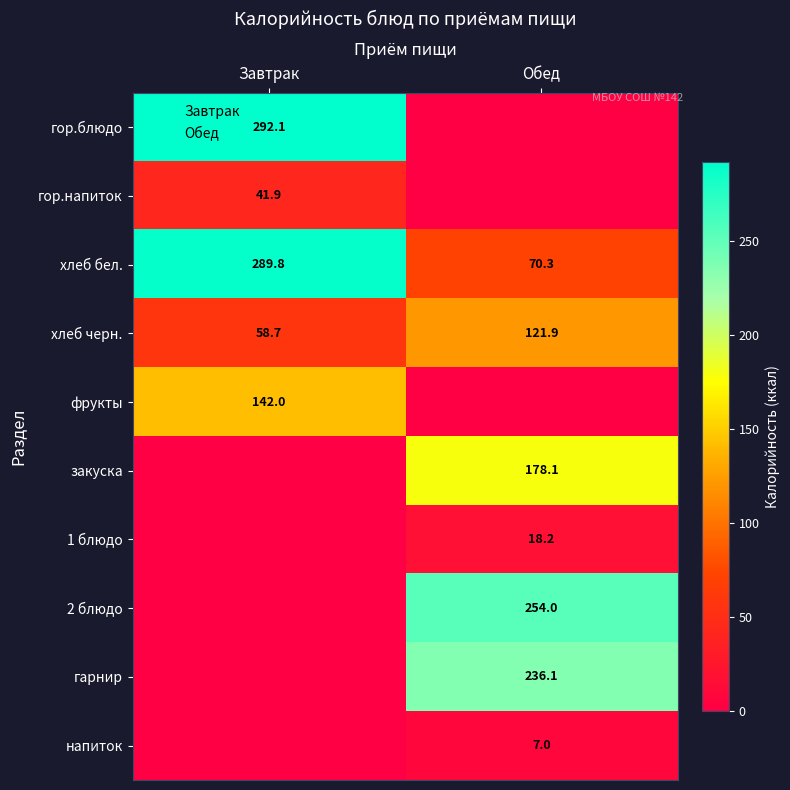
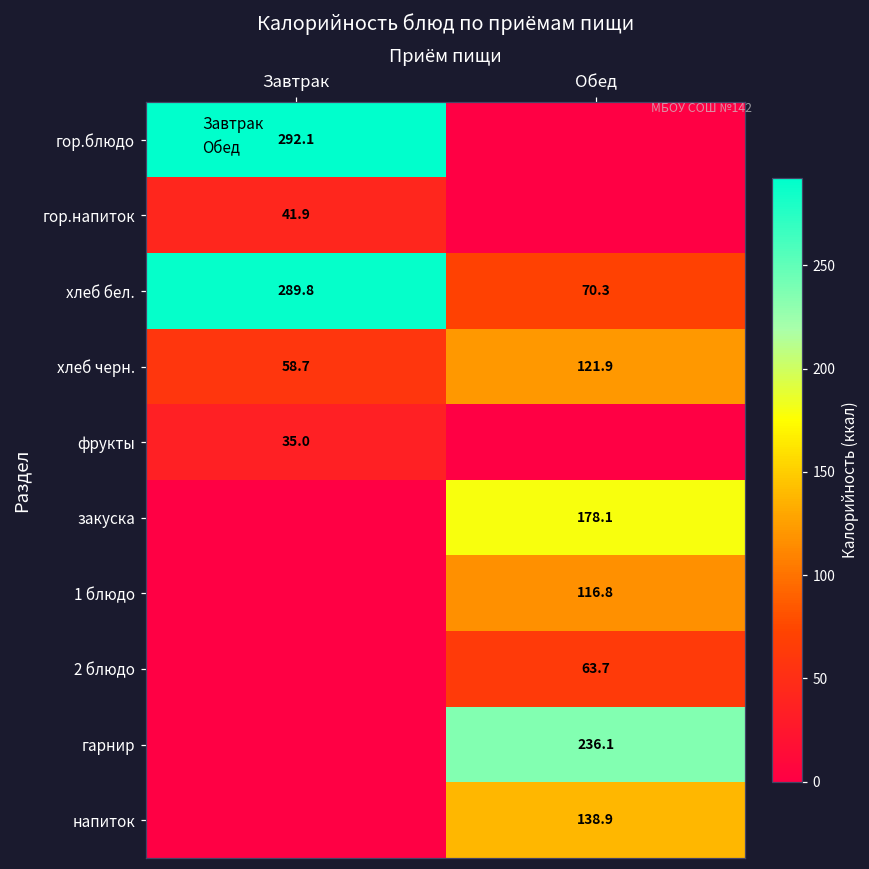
фрукты, Завтрак: 142.0 -> 35.0
1 блюдо, Обед: 18.2 -> 116.8
2 блюдо, Обед: 254.0 -> 63.7
напиток, Обед: 7.0 -> 138.9
